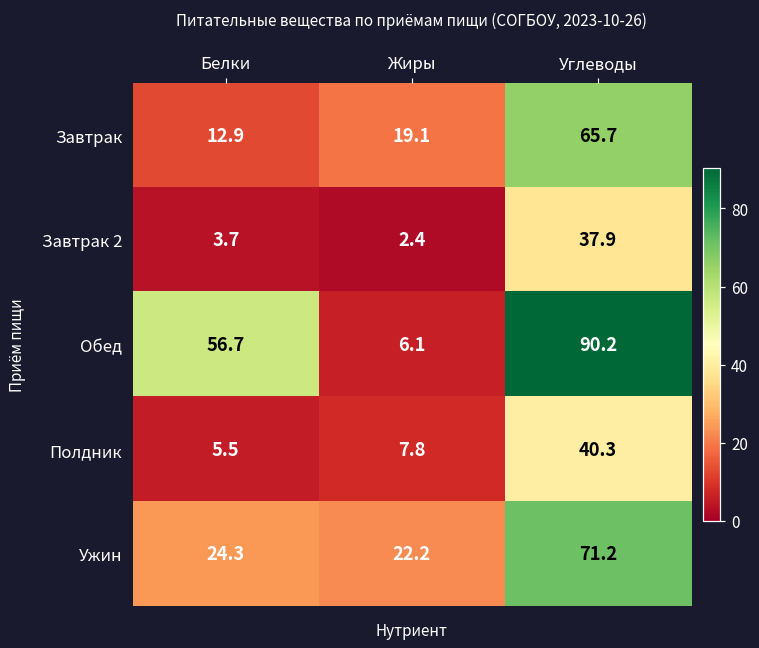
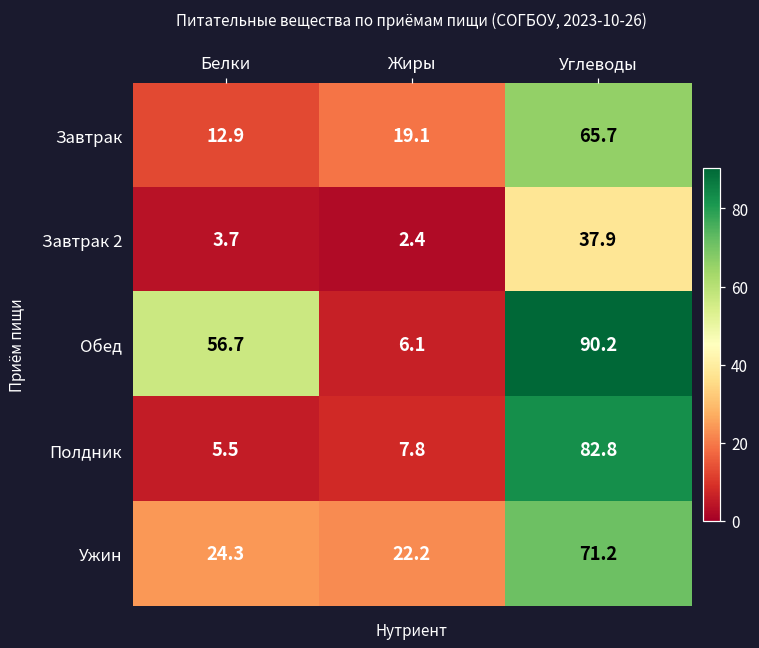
Полдник, Углеводы: 40.3 -> 82.8
